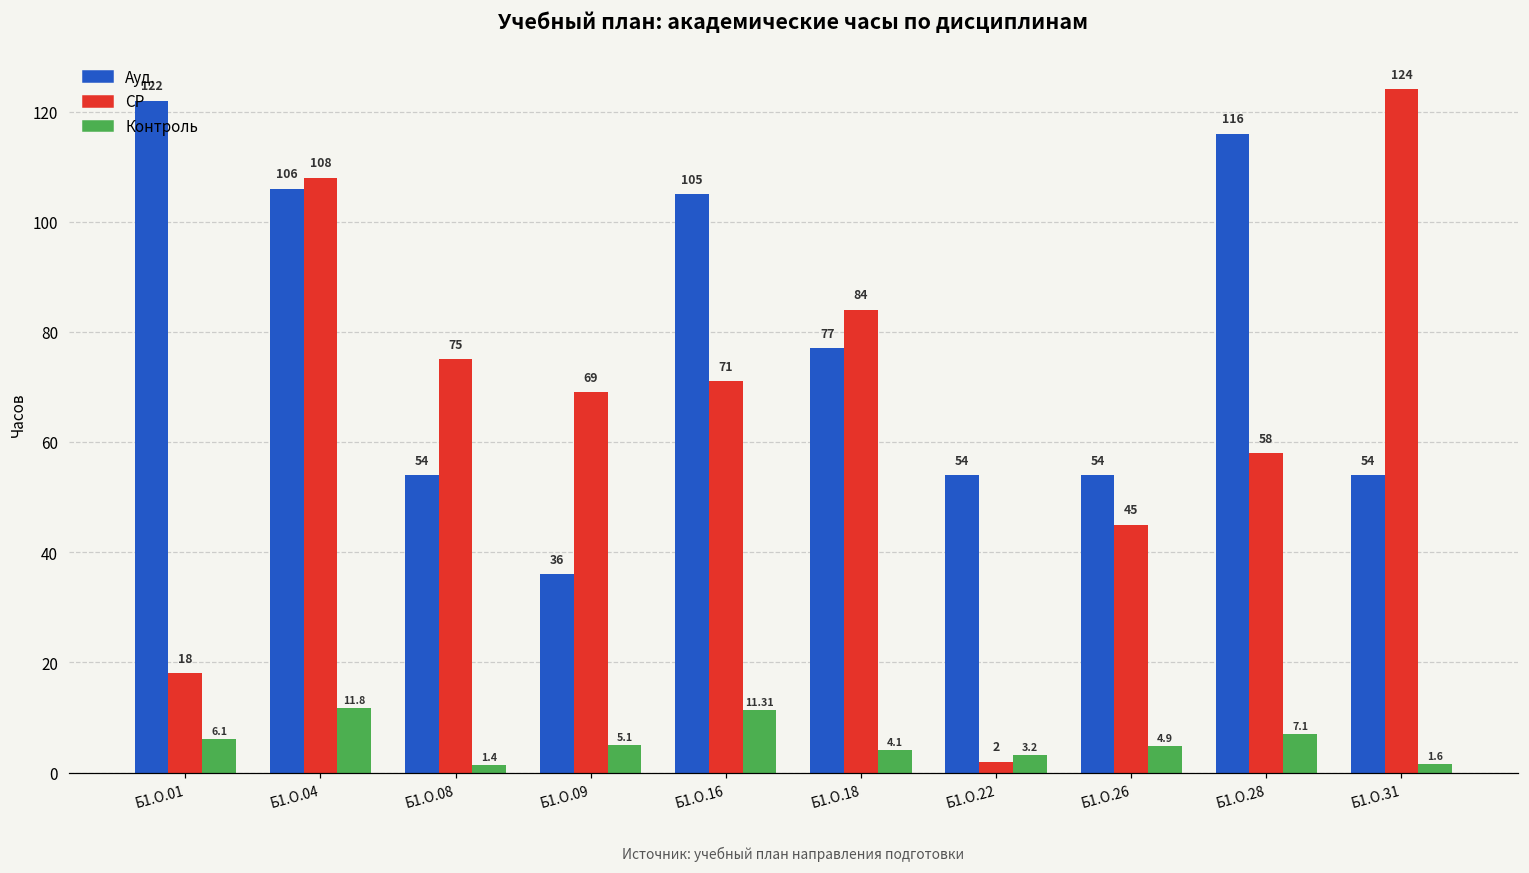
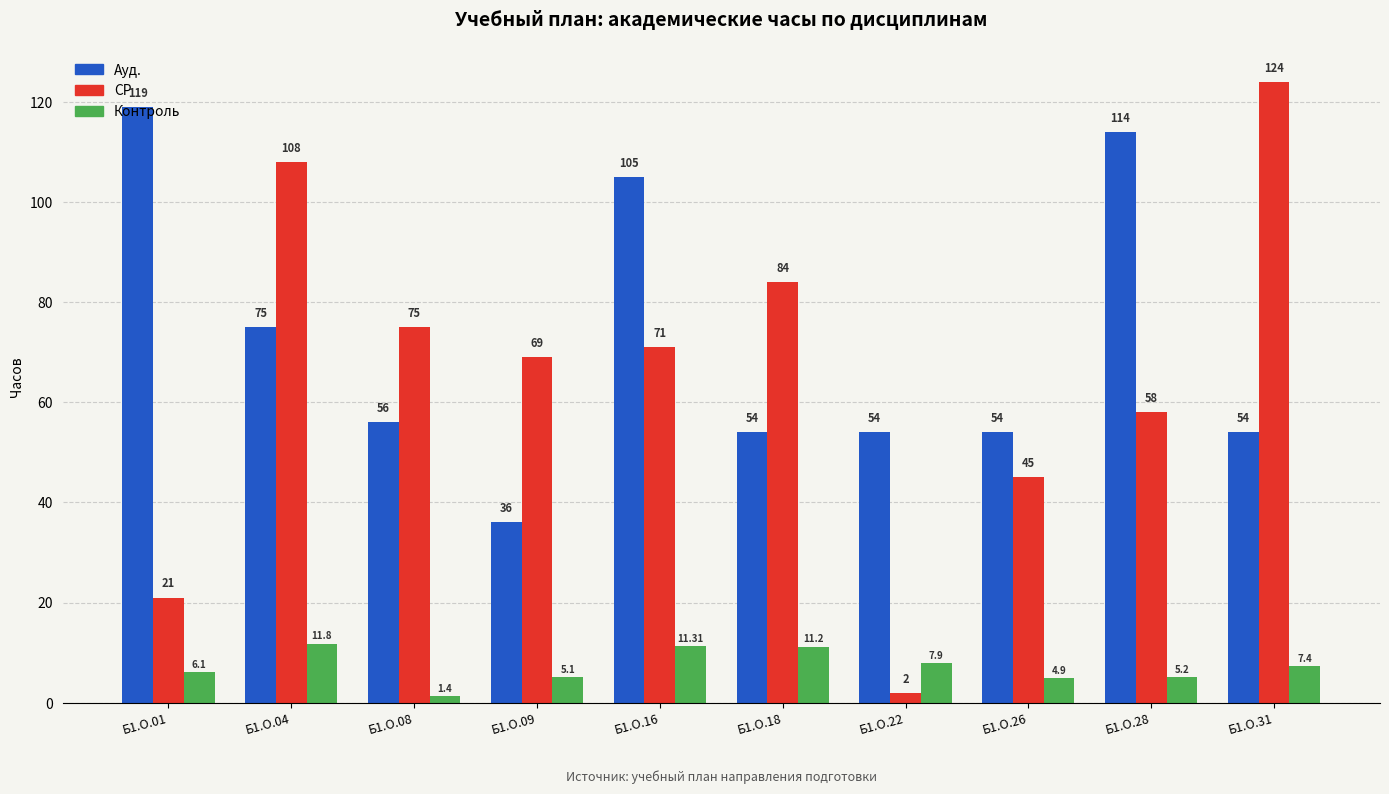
Ауд., Б1.О.01: 122 -> 119
СР, Б1.О.01: 18 -> 21
Ауд., Б1.О.04: 106 -> 75
Ауд., Б1.О.08: 54 -> 56
Ауд., Б1.О.18: 77 -> 54
Контроль, Б1.О.18: 4.1 -> 11.2
Контроль, Б1.О.22: 3.2 -> 7.9
Ауд., Б1.О.28: 116 -> 114
Контроль, Б1.О.28: 7.1 -> 5.2
Контроль, Б1.О.31: 1.6 -> 7.4
